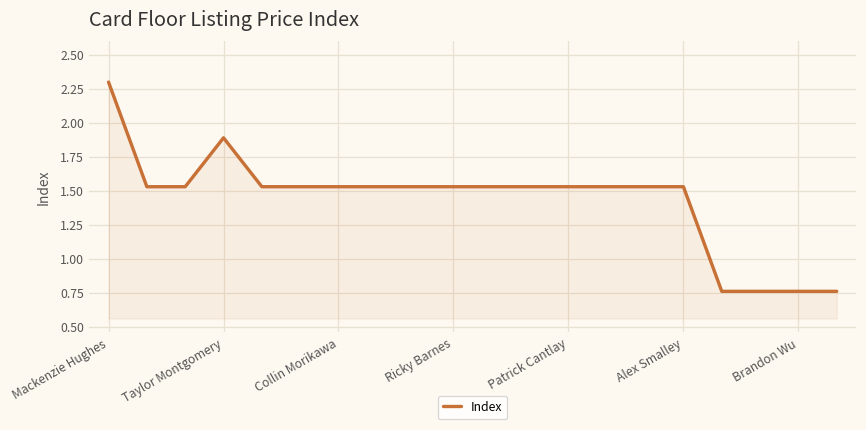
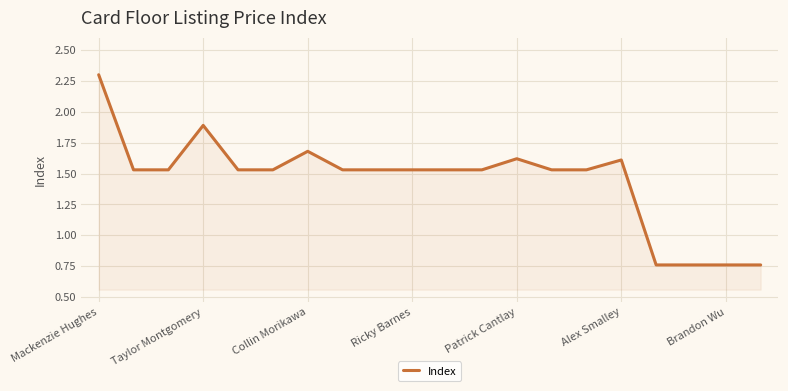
Collin Morikawa: 1.53 -> 1.68
Patrick Cantlay: 1.53 -> 1.62
Alex Smalley: 1.53 -> 1.61
